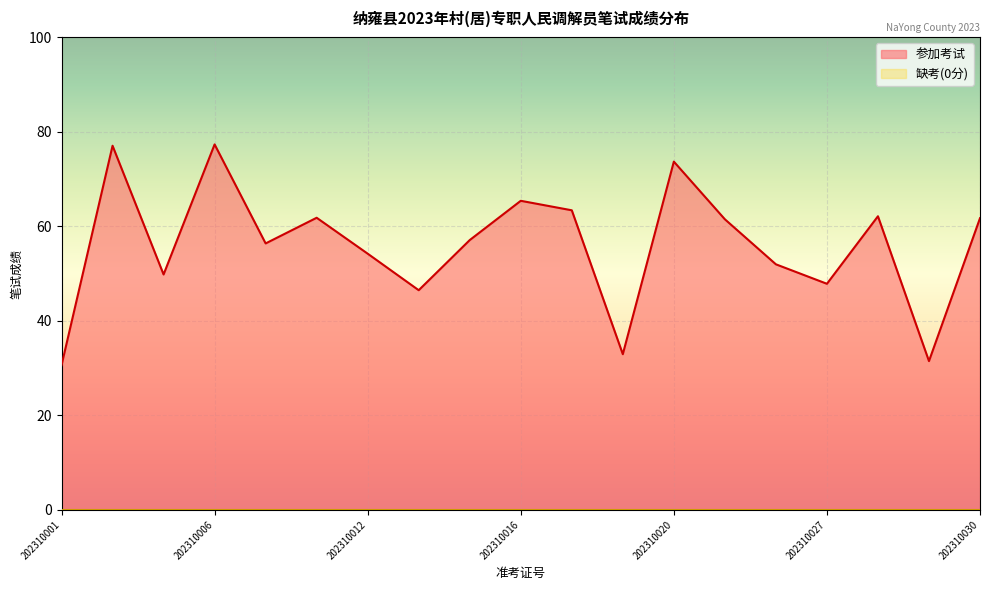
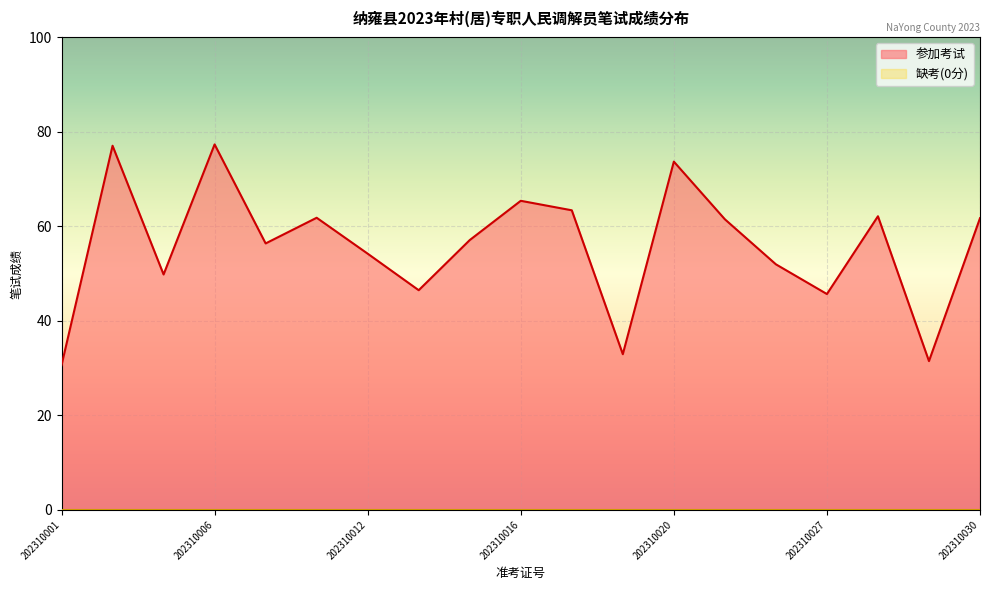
参加考试, 202310027: 48 -> 46
